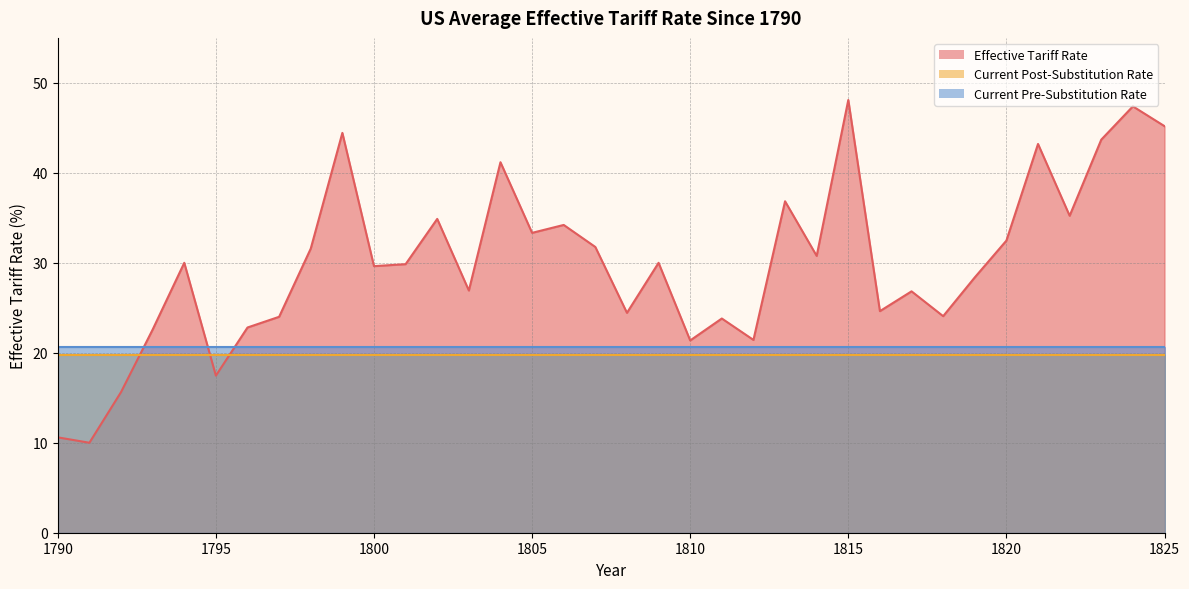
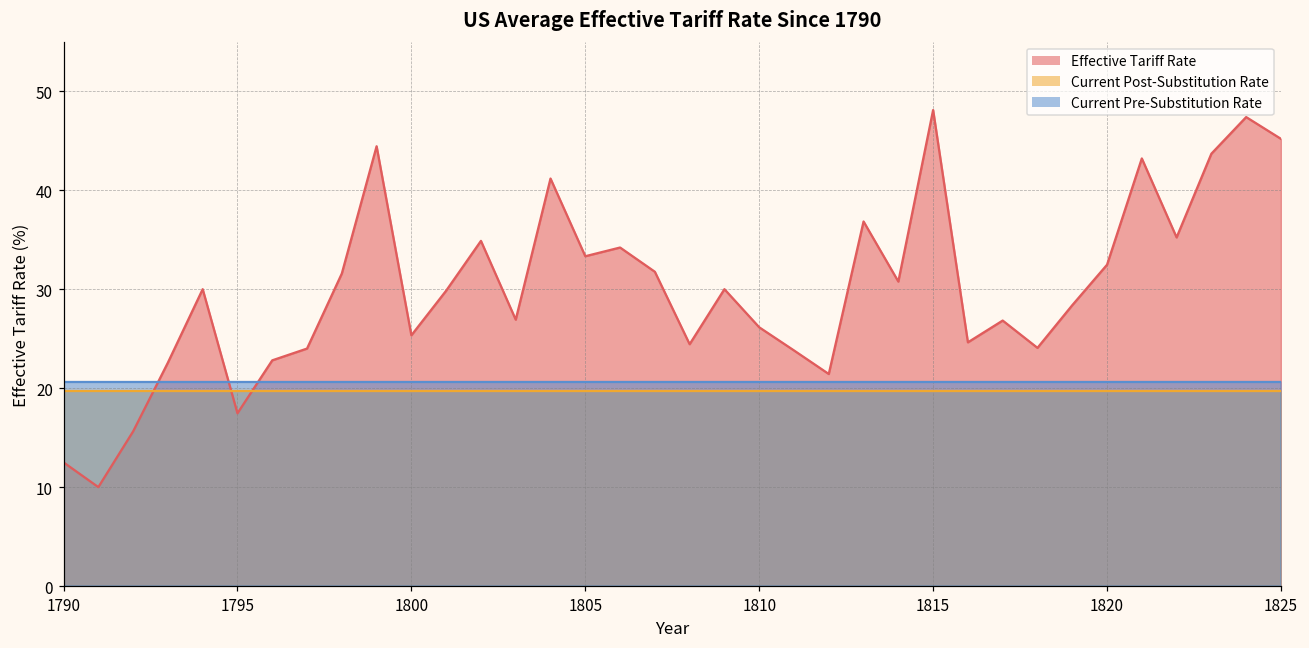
Effective Tariff Rate, 1790: 11 -> 13
Effective Tariff Rate, 1800: 30 -> 25
Effective Tariff Rate, 1810: 21 -> 26
